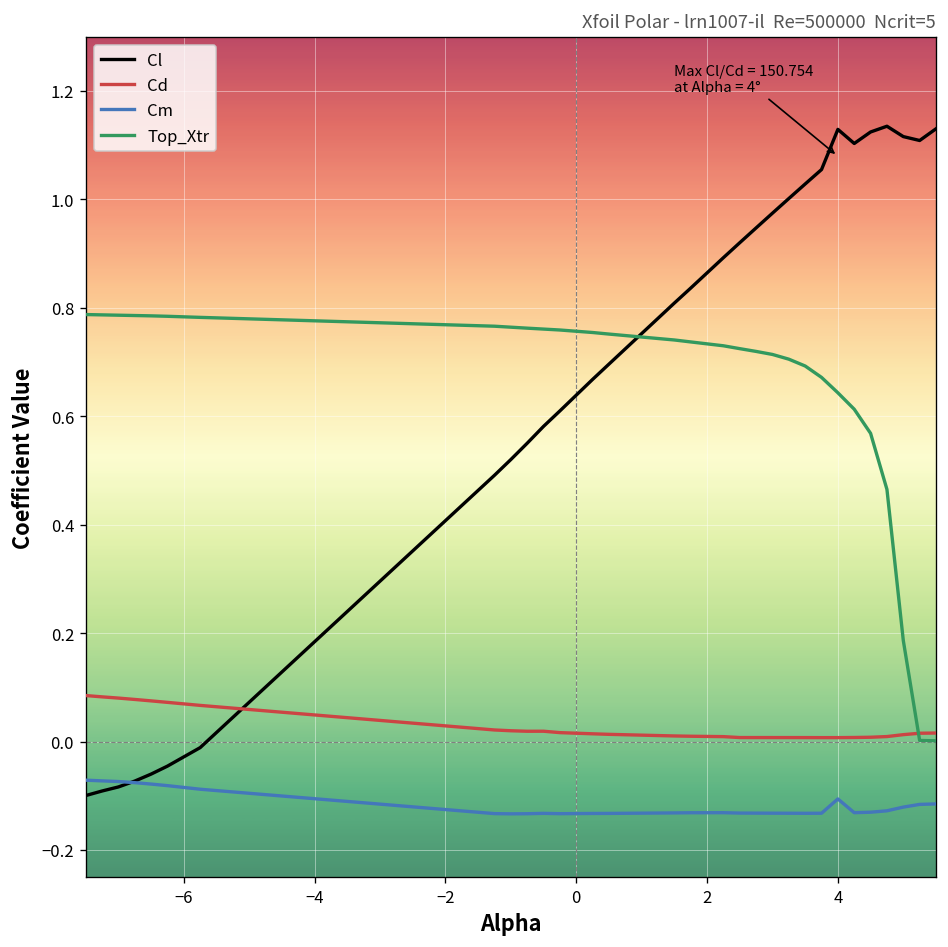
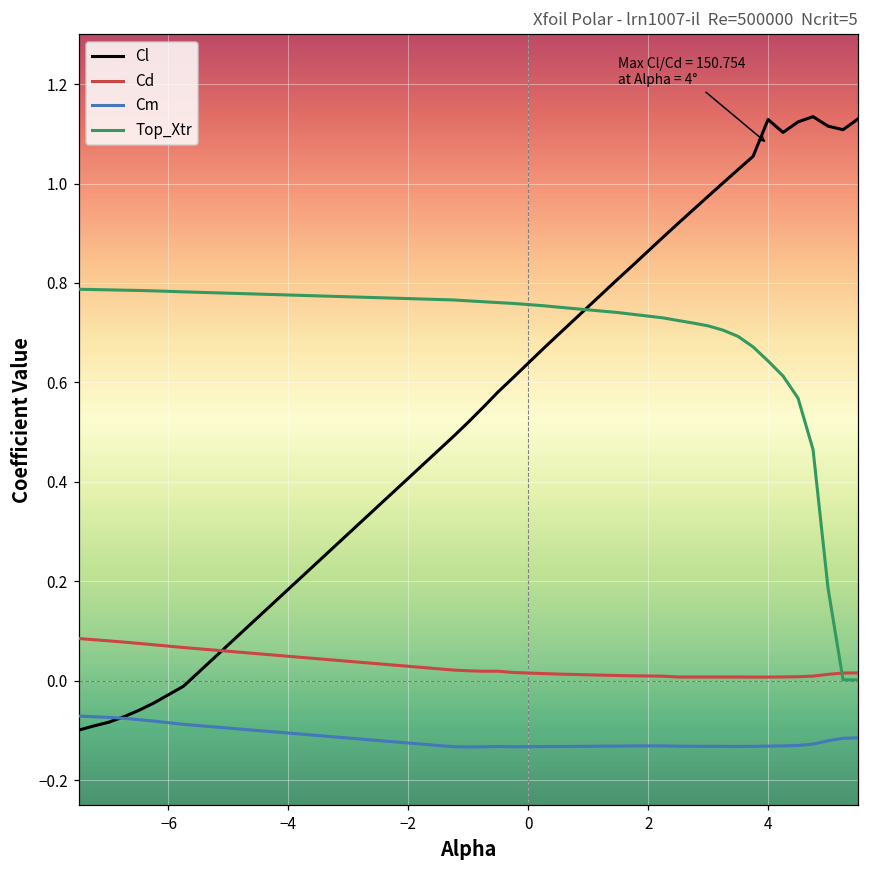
Cm, 4: -0.11 -> -0.13
